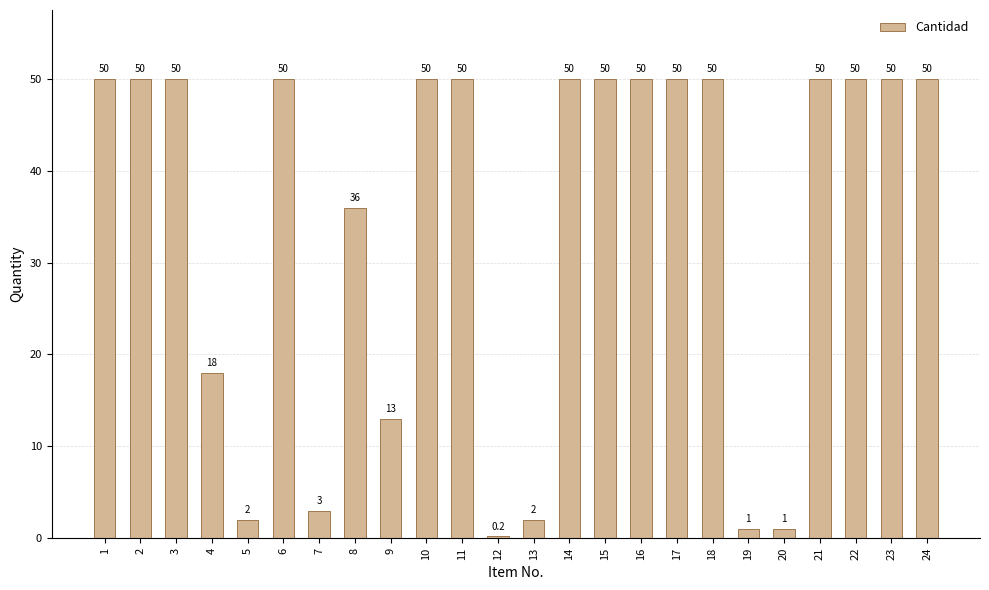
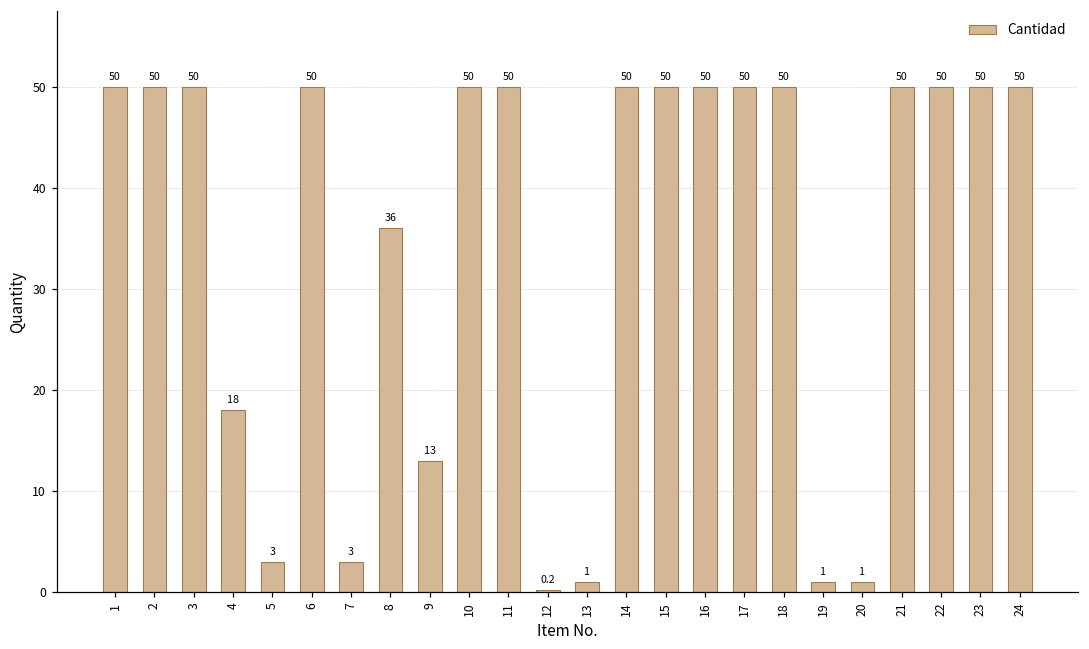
5: 2 -> 3
13: 2 -> 1
